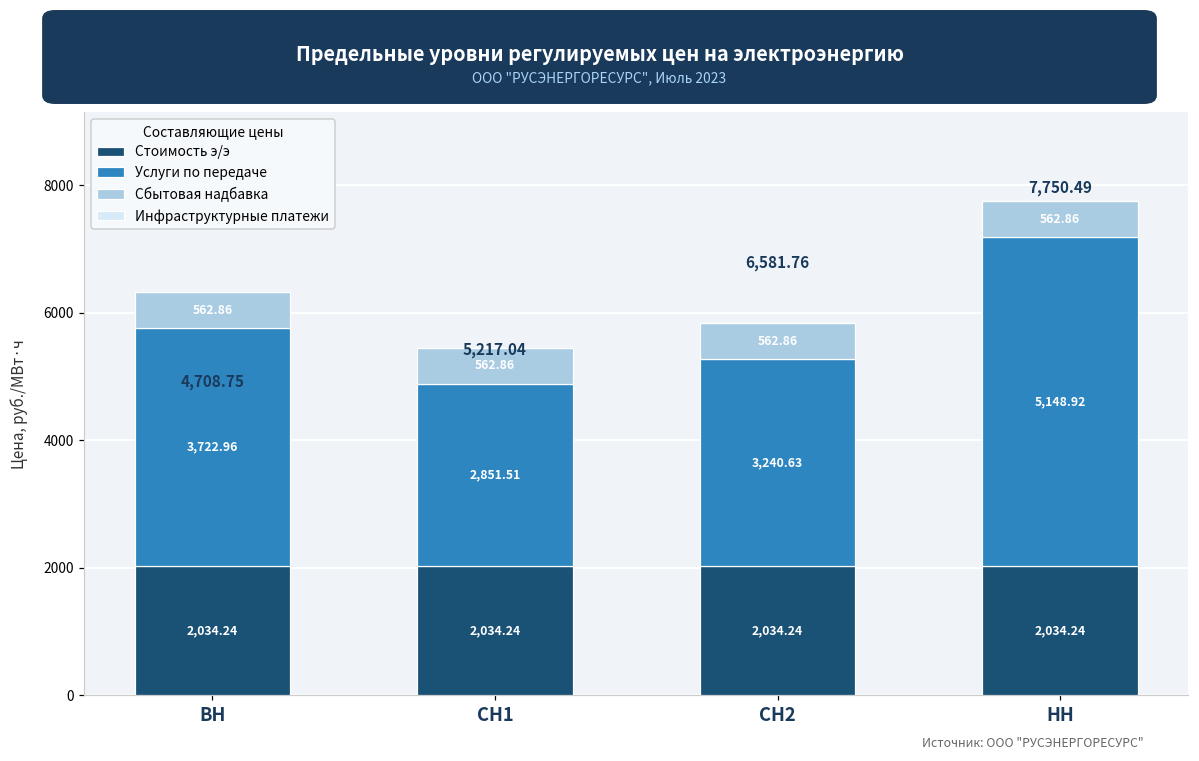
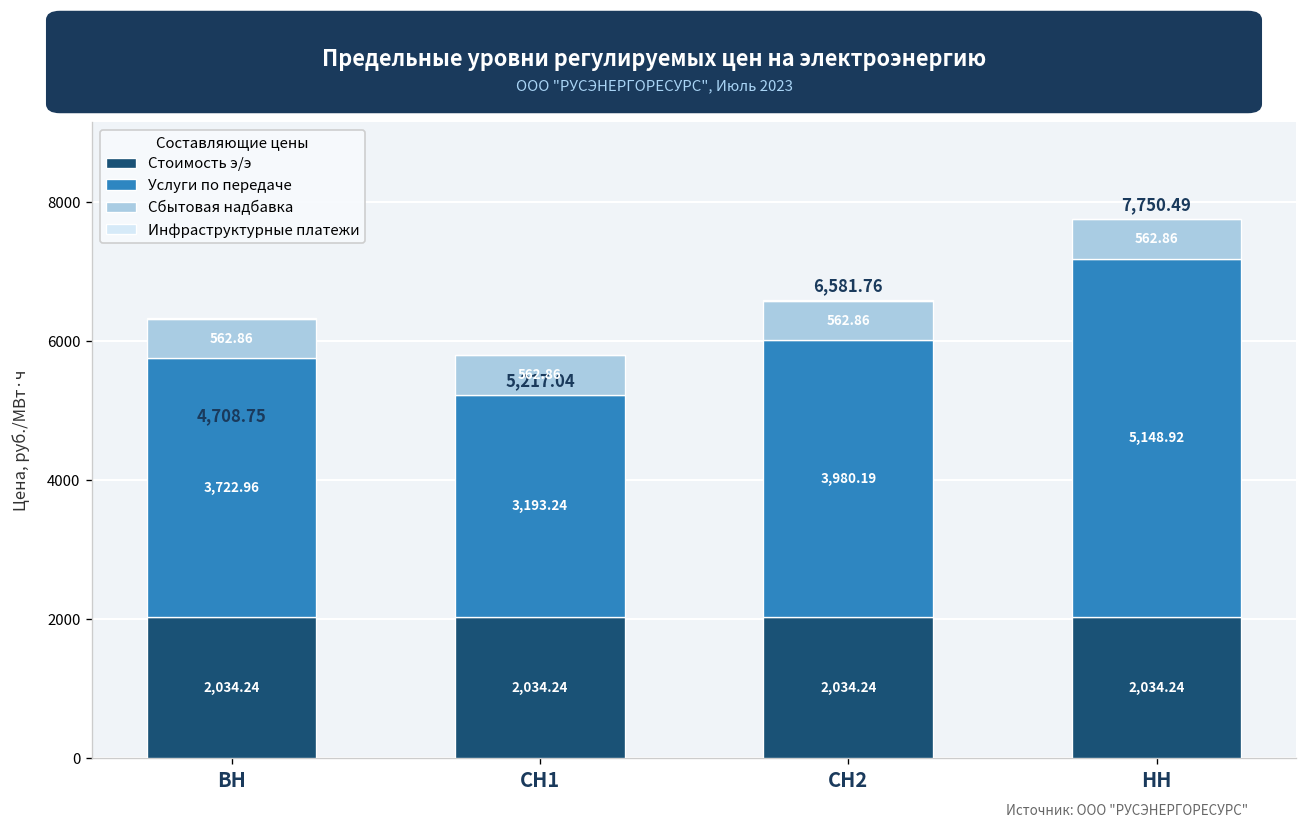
Услуги по передаче, СН1: 2,851.51 -> 3,193.24
Услуги по передаче, СН2: 3,240.63 -> 3,980.19
